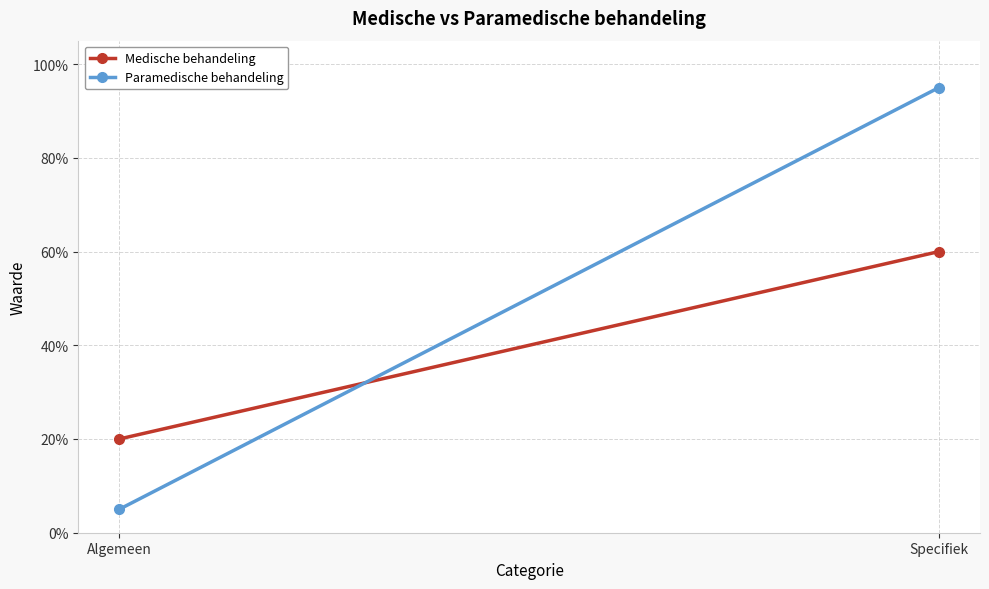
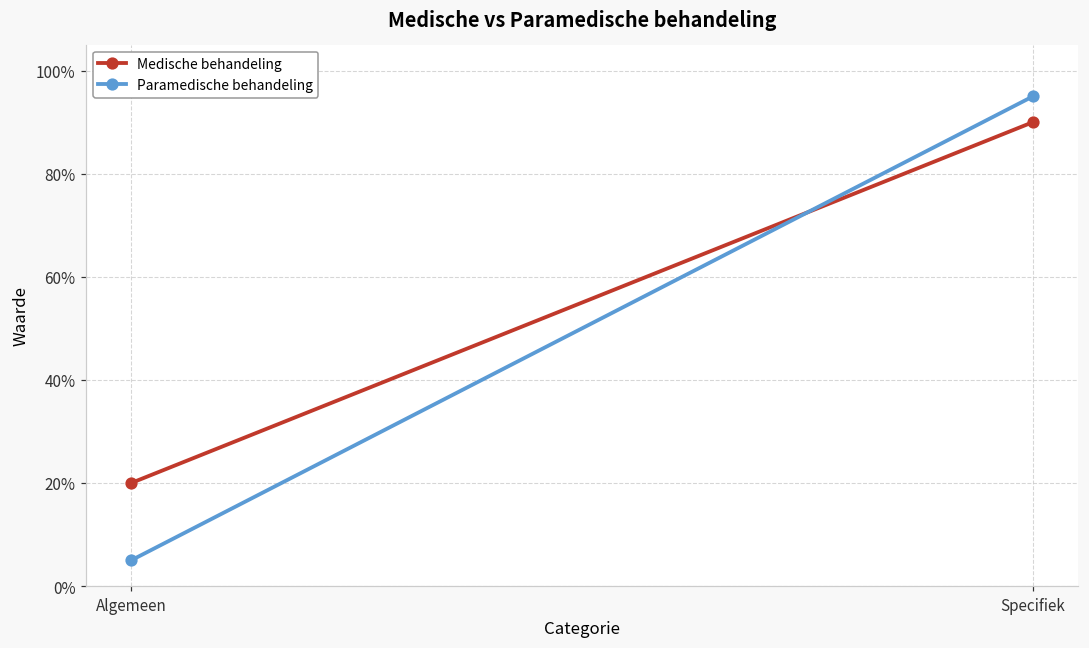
Medische behandeling, Specifiek: 60% -> 90%
